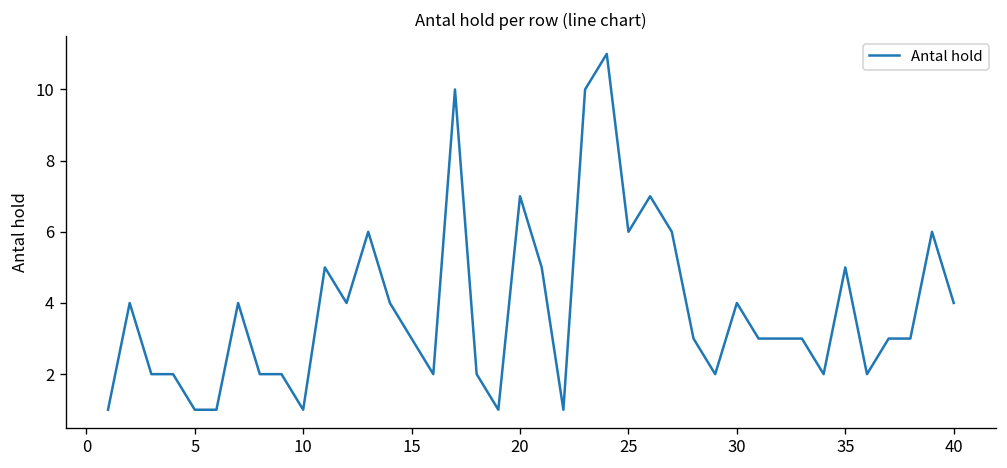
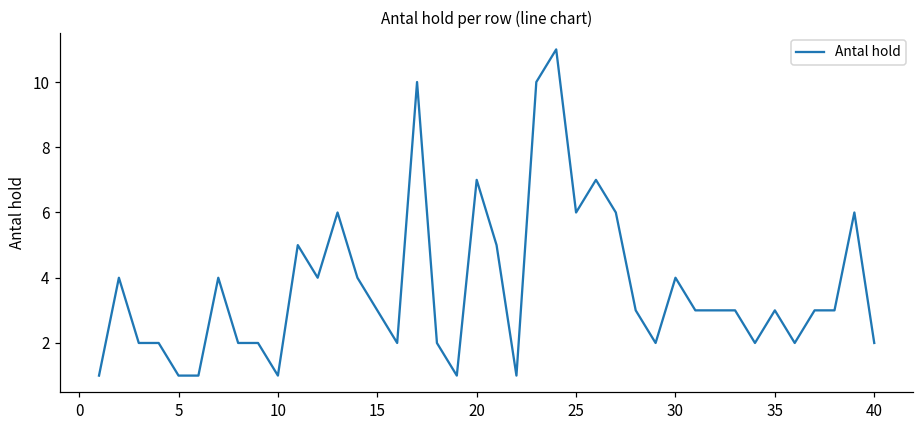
35: 5 -> 3
40: 4 -> 2
